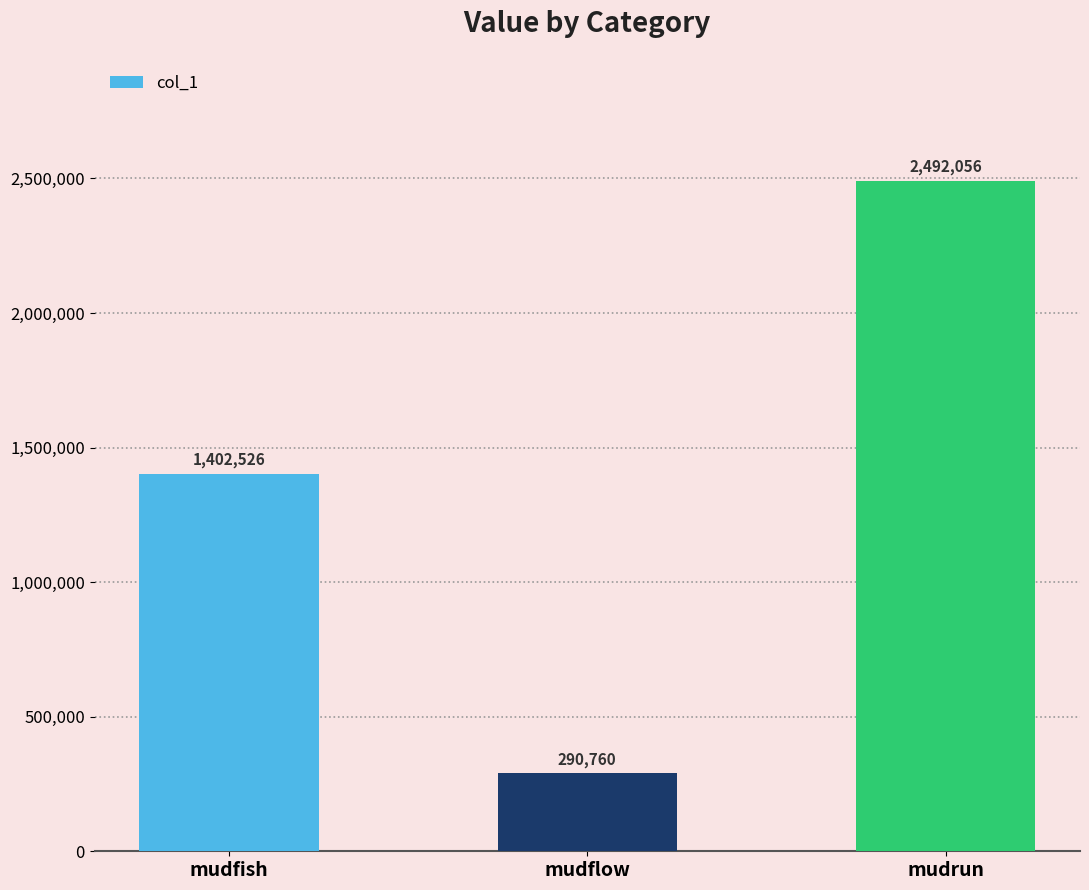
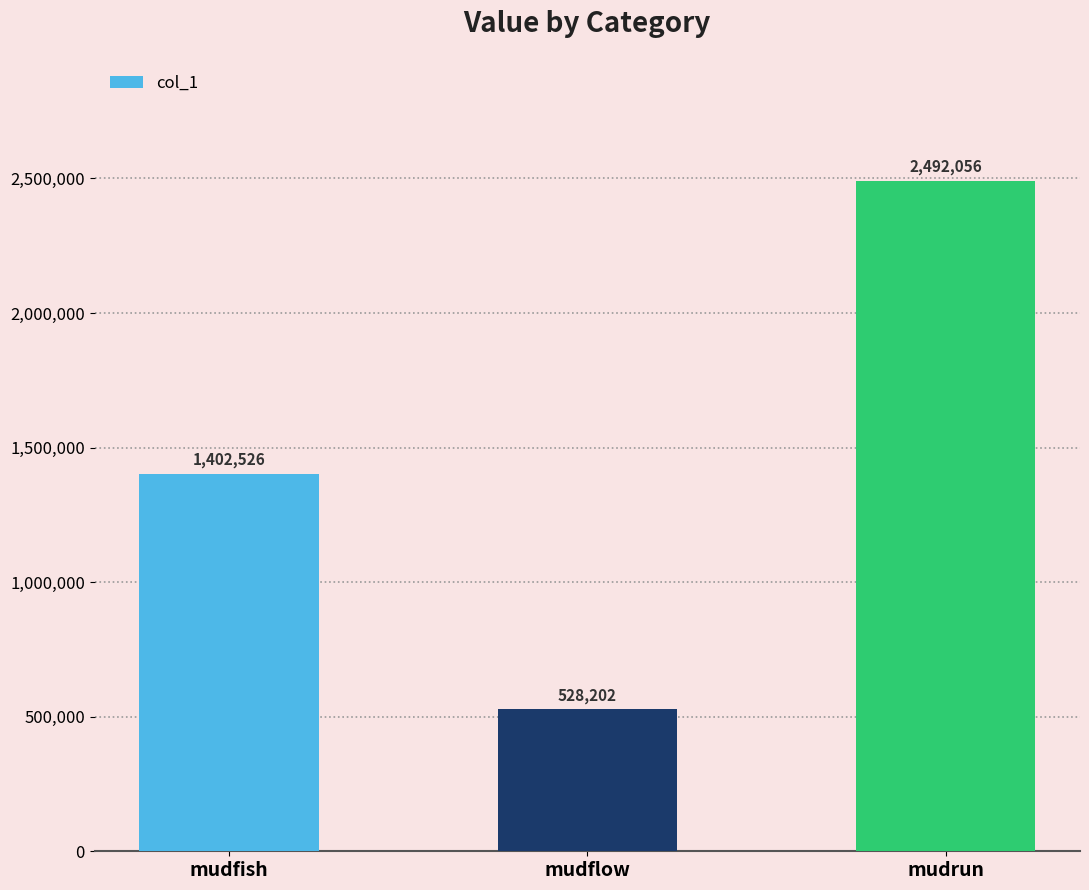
mudflow: 290,760 -> 528,202
